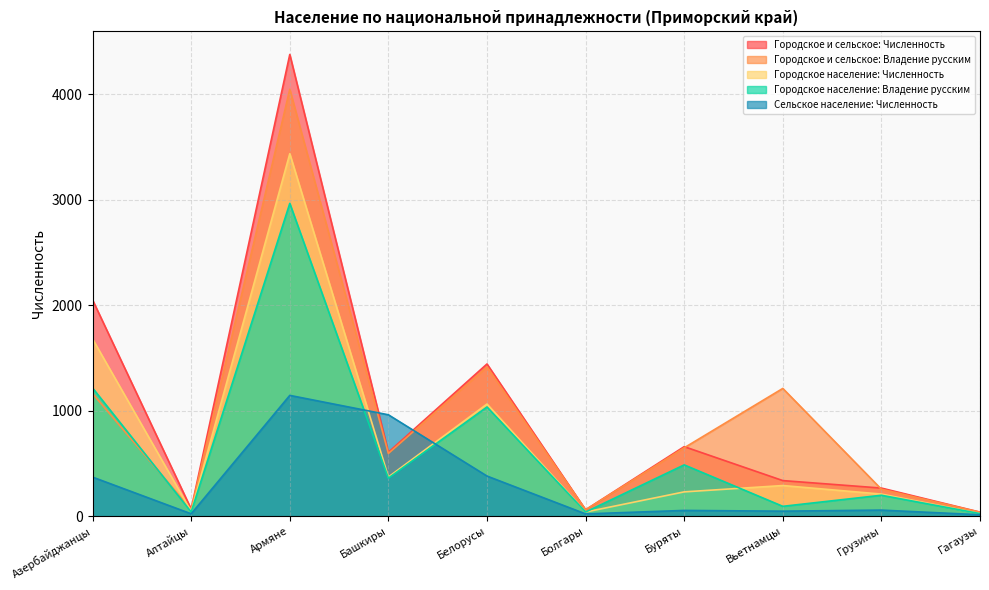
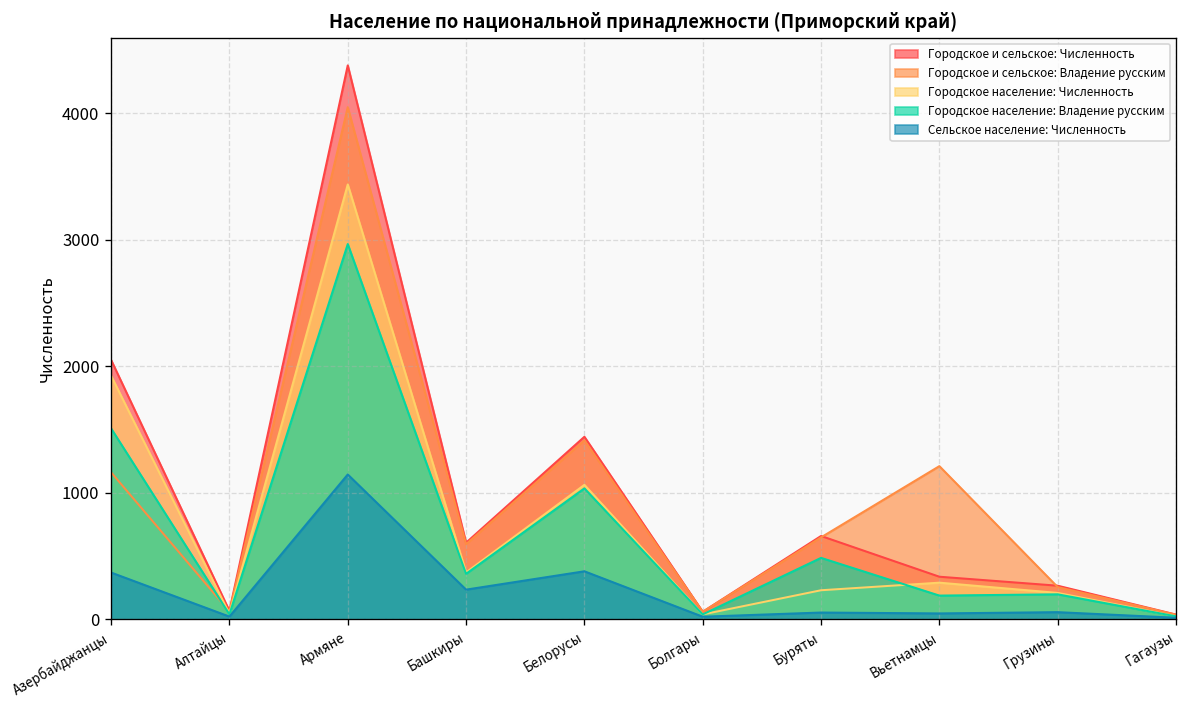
Городское население: Численность, Азербайджанцы: 1680 -> 1930
Городское население: Владение русским, Азербайджанцы: 1220 -> 1510
Сельское население: Численность, Башкиры: 960 -> 240
Городское население: Владение русским, Вьетнамцы: 90 -> 190
